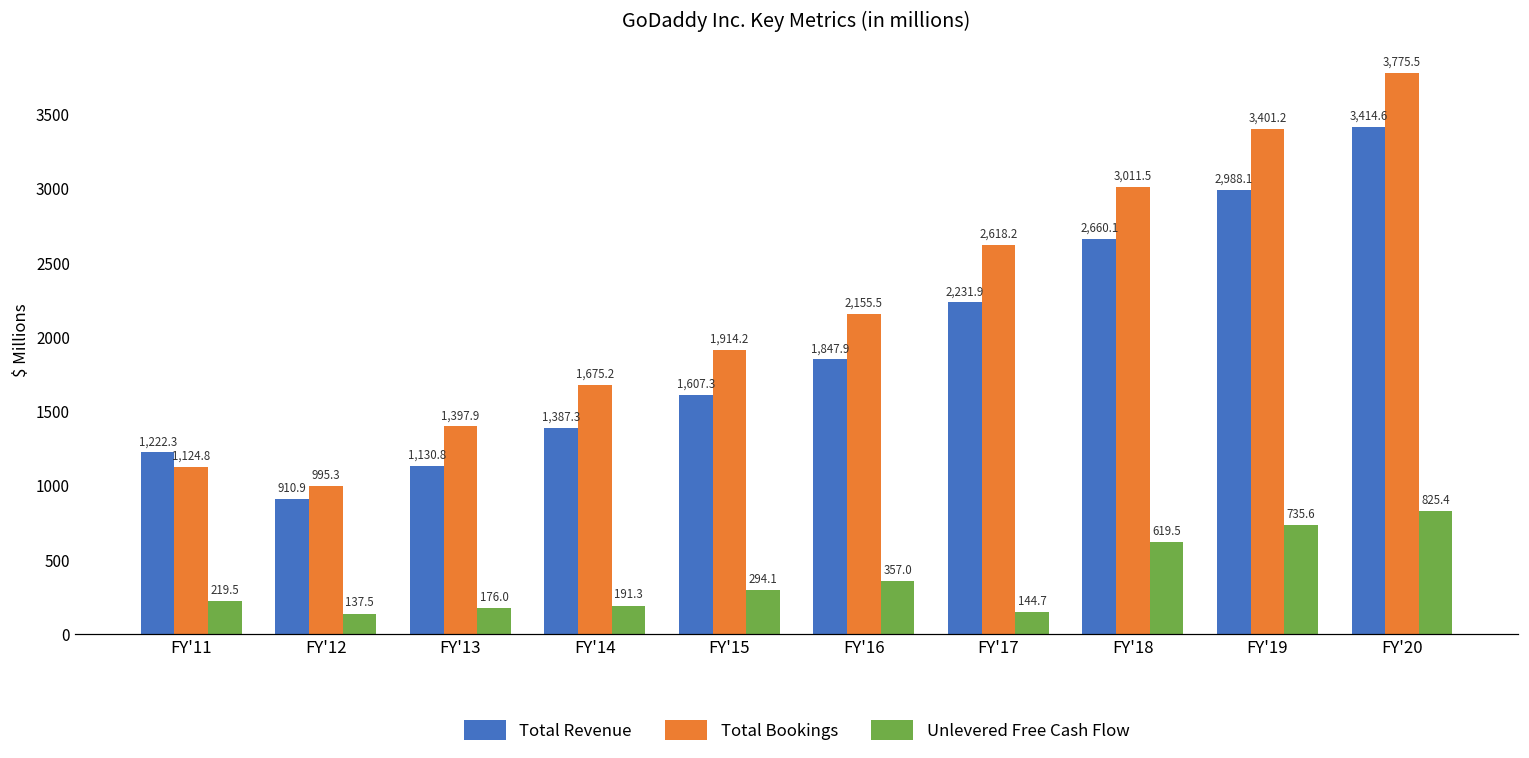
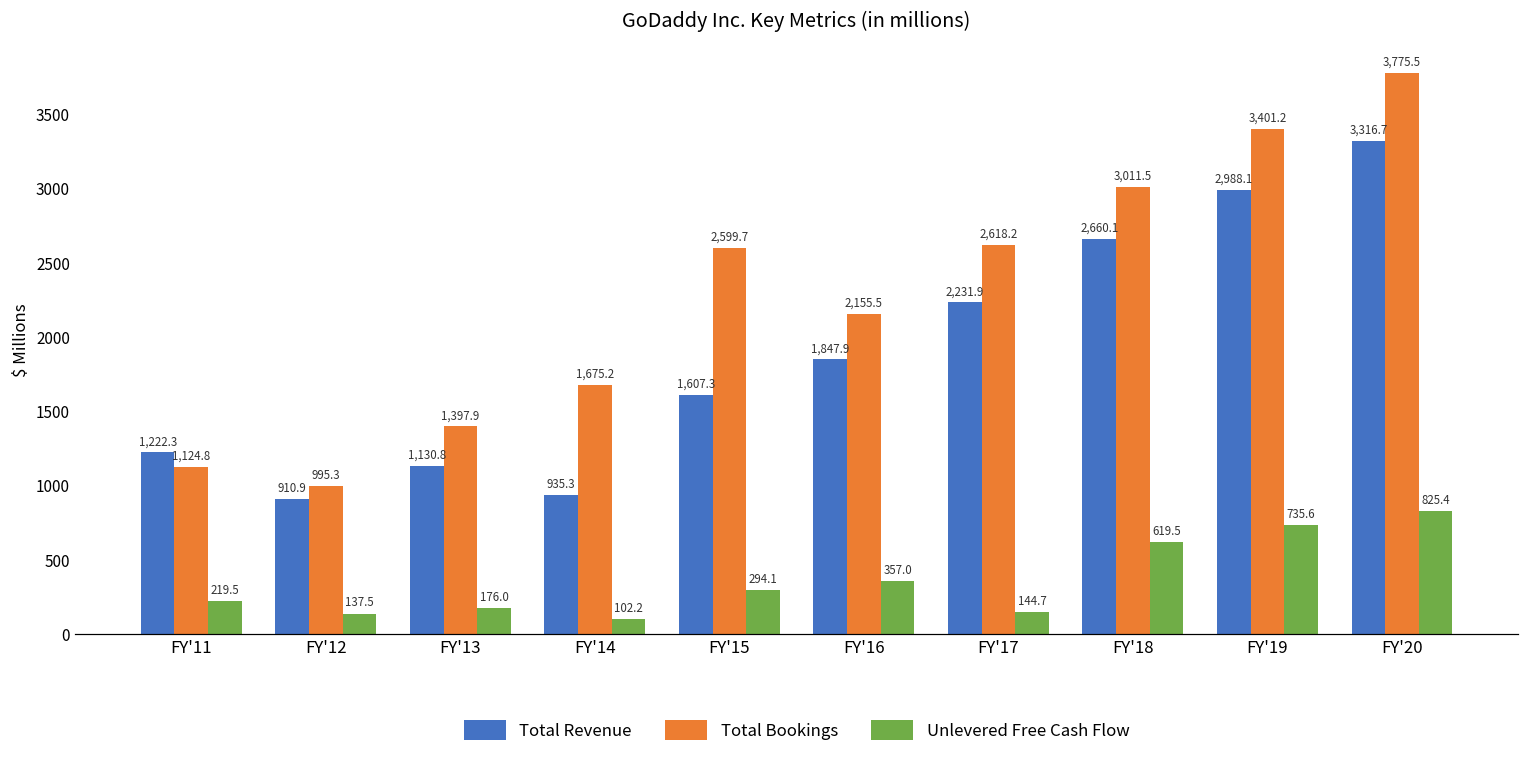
Total Revenue, FY'14: 1,387.3 -> 935.3
Unlevered Free Cash Flow, FY'14: 191.3 -> 102.2
Total Bookings, FY'15: 1,914.2 -> 2,599.7
Total Revenue, FY'20: 3,414.6 -> 3,316.7
